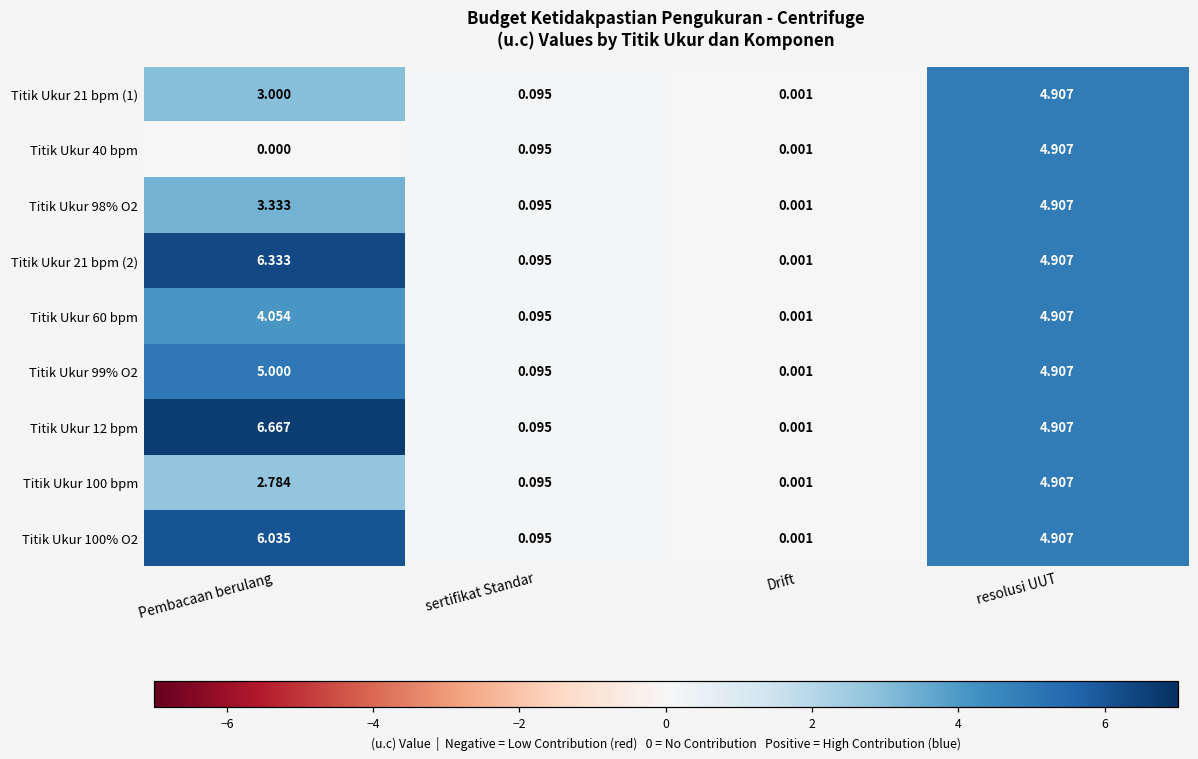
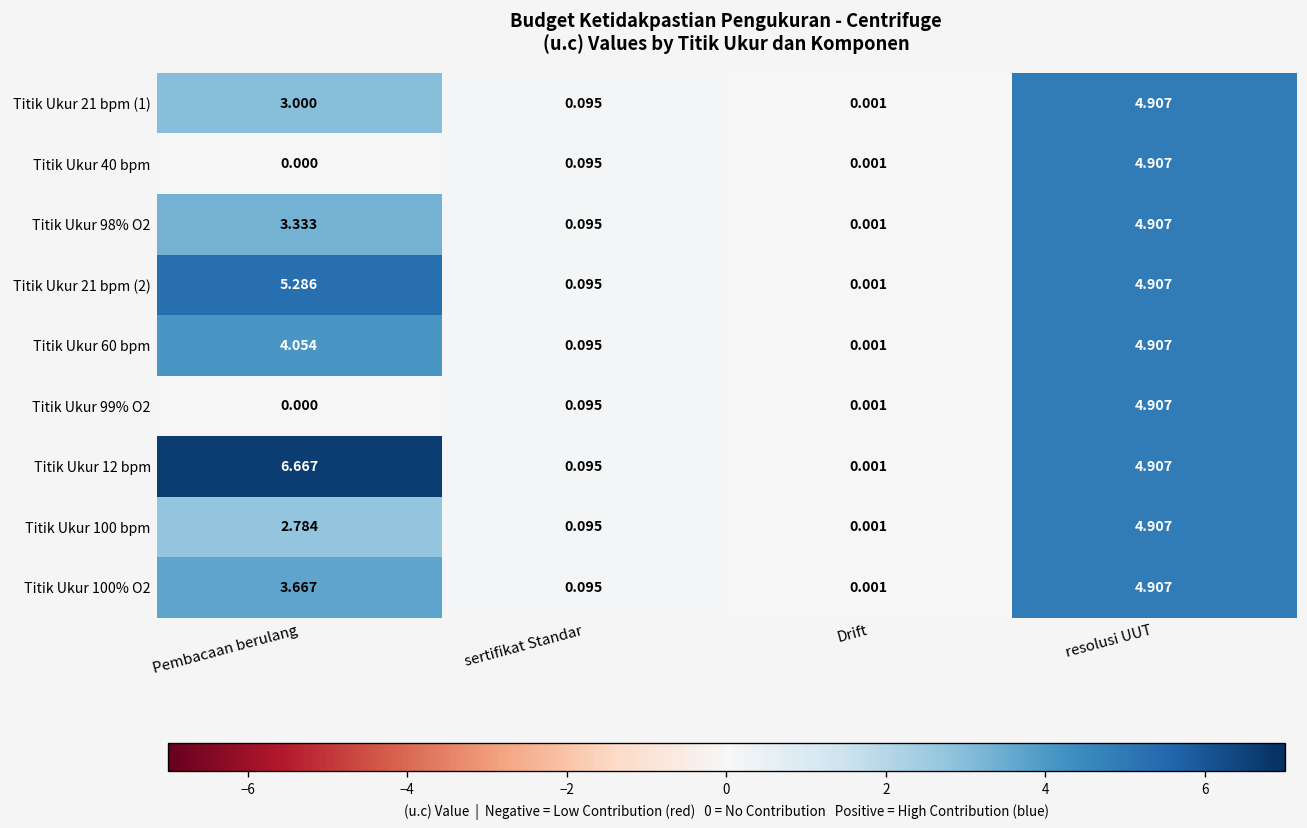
Titik Ukur 21 bpm (2), Pembacaan berulang: 6.333 -> 5.286
Titik Ukur 99% O2, Pembacaan berulang: 5.000 -> 0.000
Titik Ukur 100% O2, Pembacaan berulang: 6.035 -> 3.667
